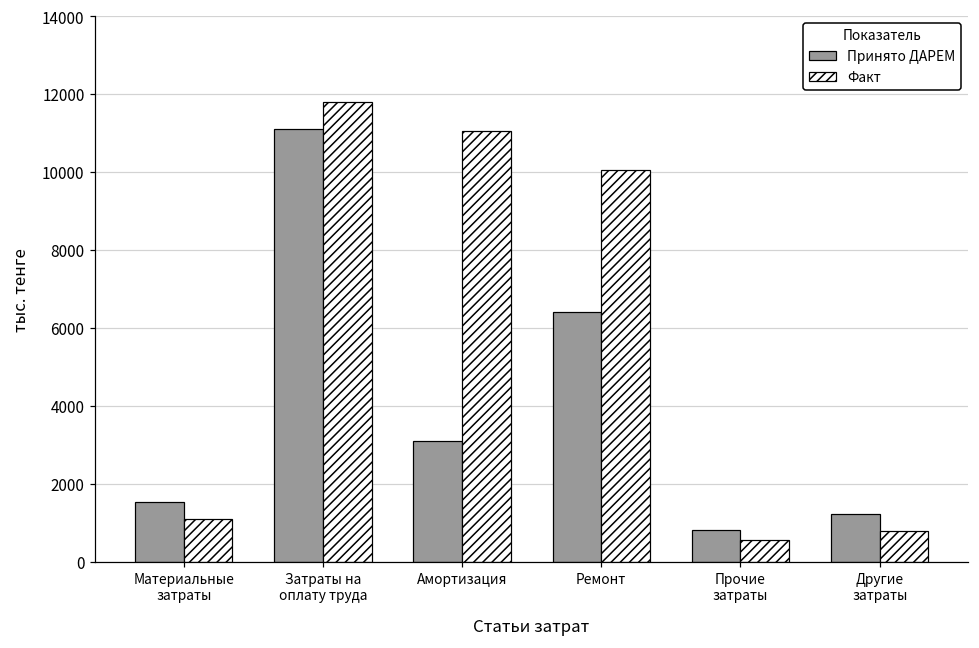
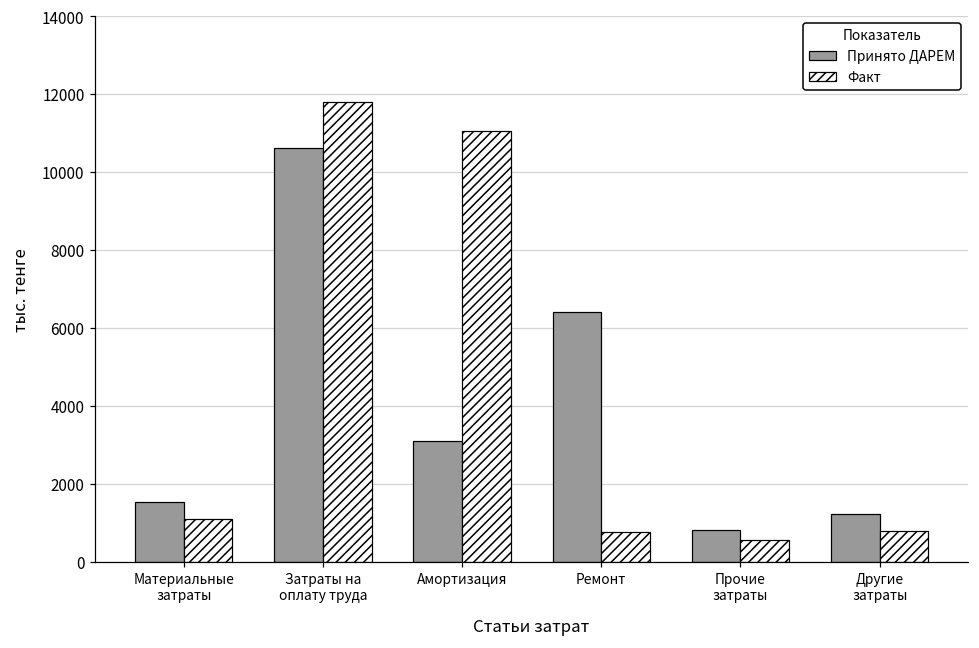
Принято ДАРЕМ, Затраты на оплату труда: 11100 -> 10600
Факт, Ремонт: 10100 -> 800
